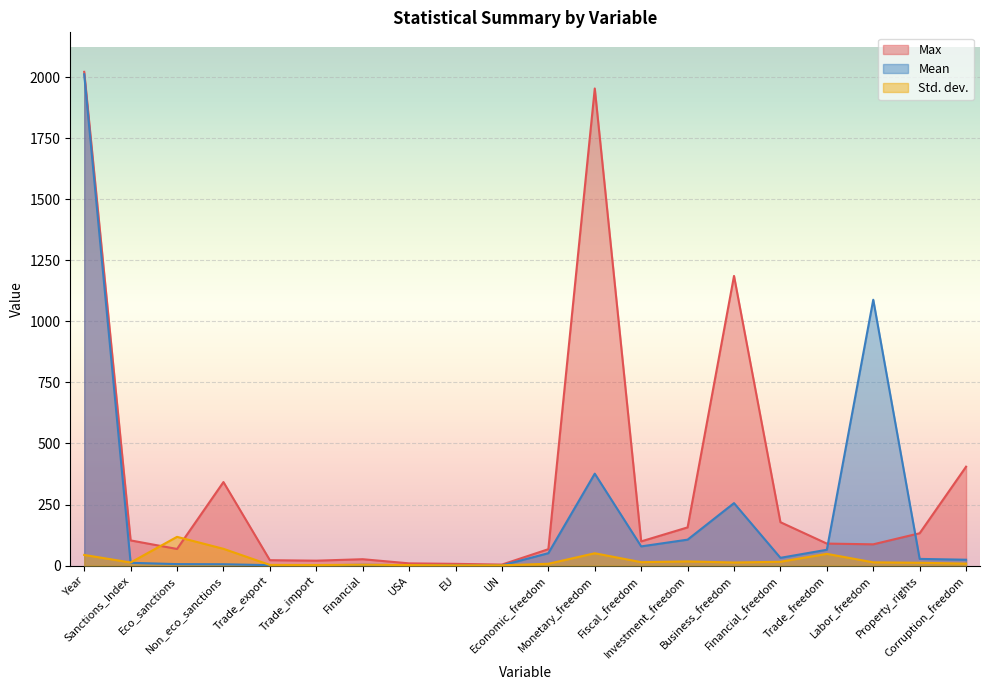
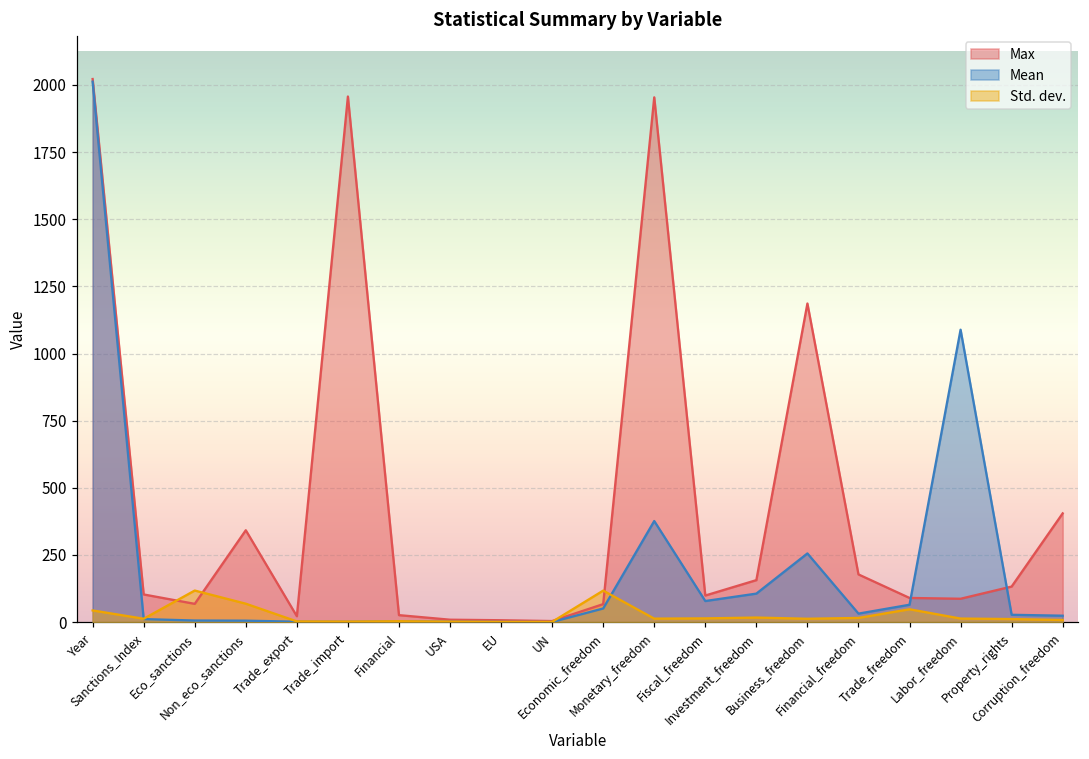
Max, Trade_import: 20 -> 1960
Std. dev., Economic_freedom: 10 -> 120
Std. dev., Monetary_freedom: 50 -> 10
